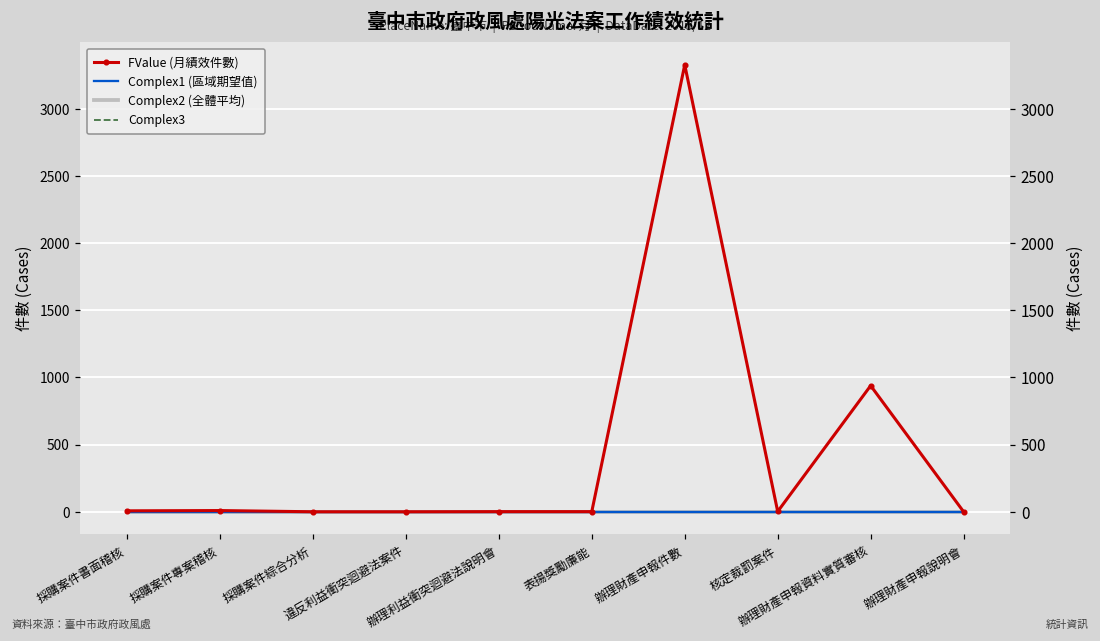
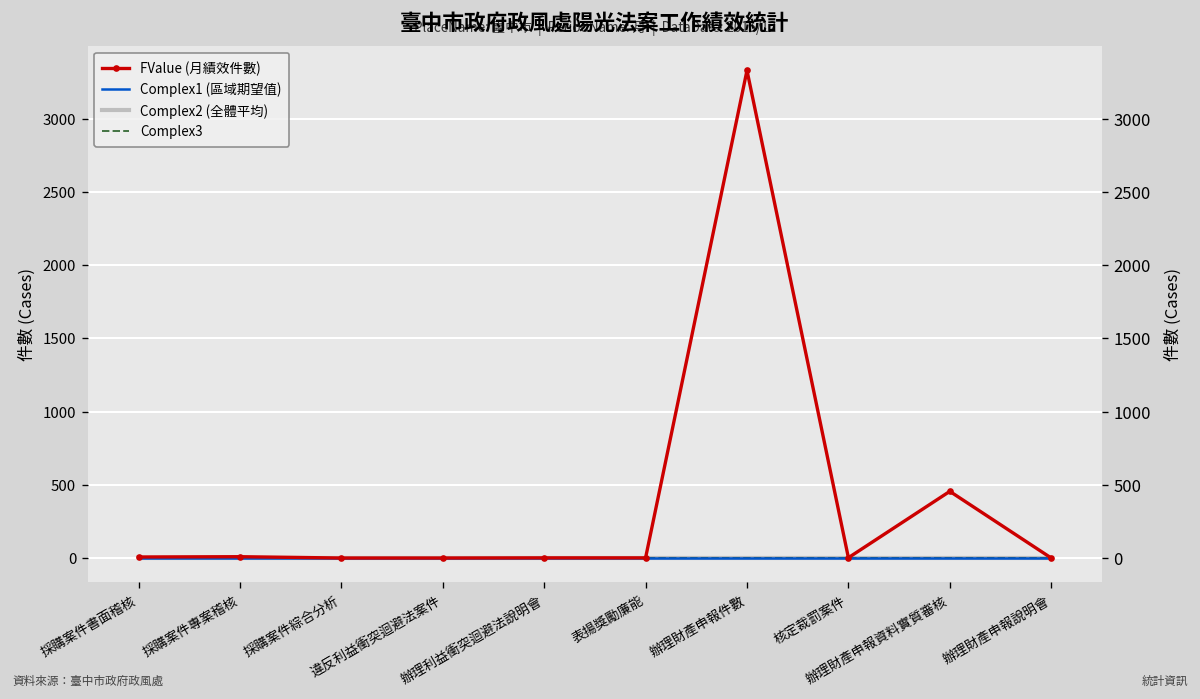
FValue (月績效件數), 辦理財產申報資料實質審核: 940 -> 460
